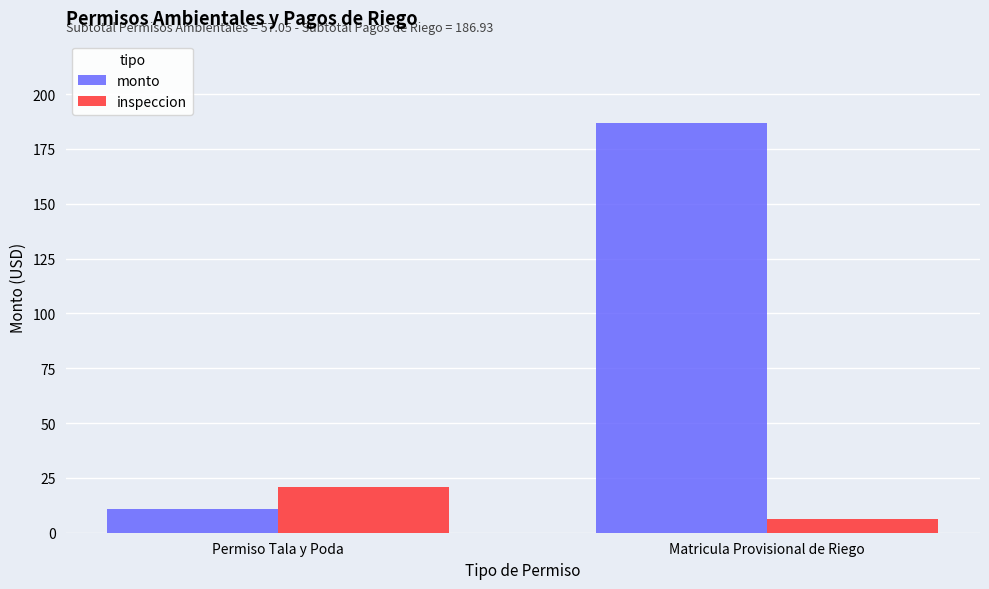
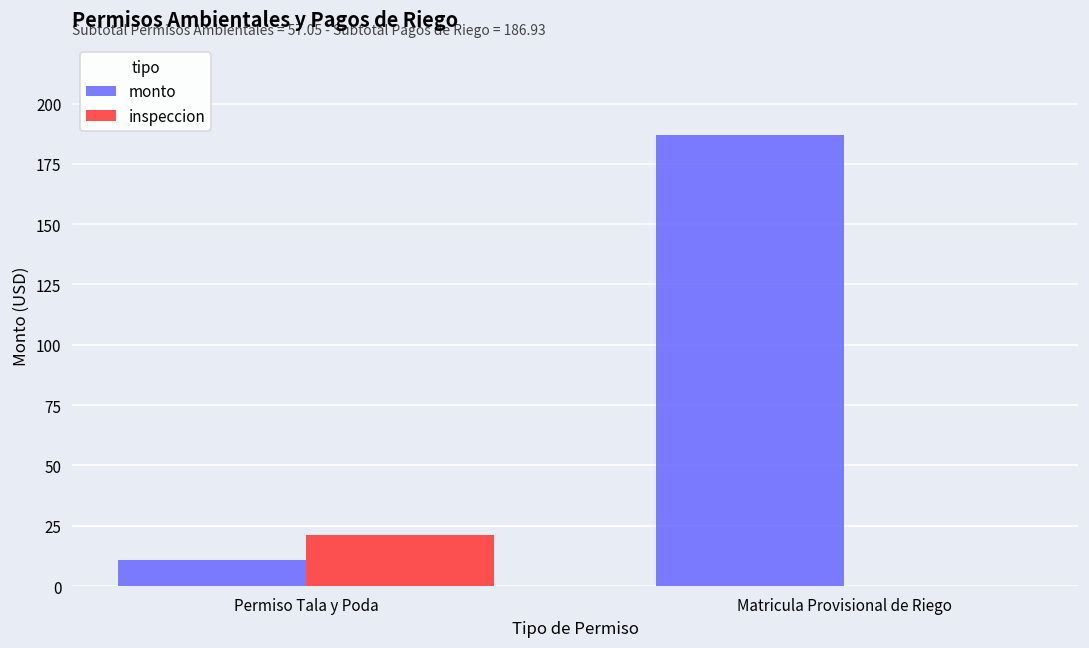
inspeccion, Matricula Provisional de Riego: 6 -> 0
